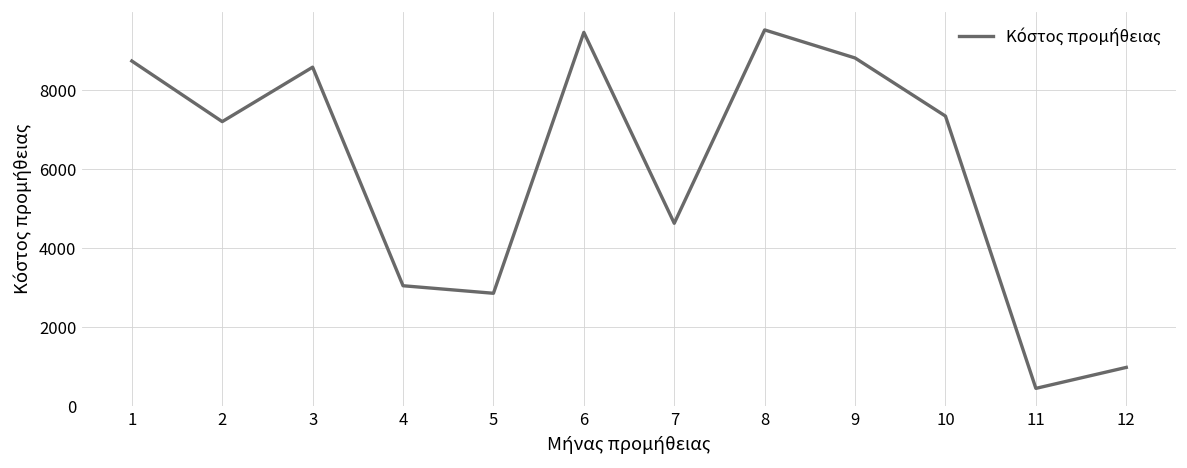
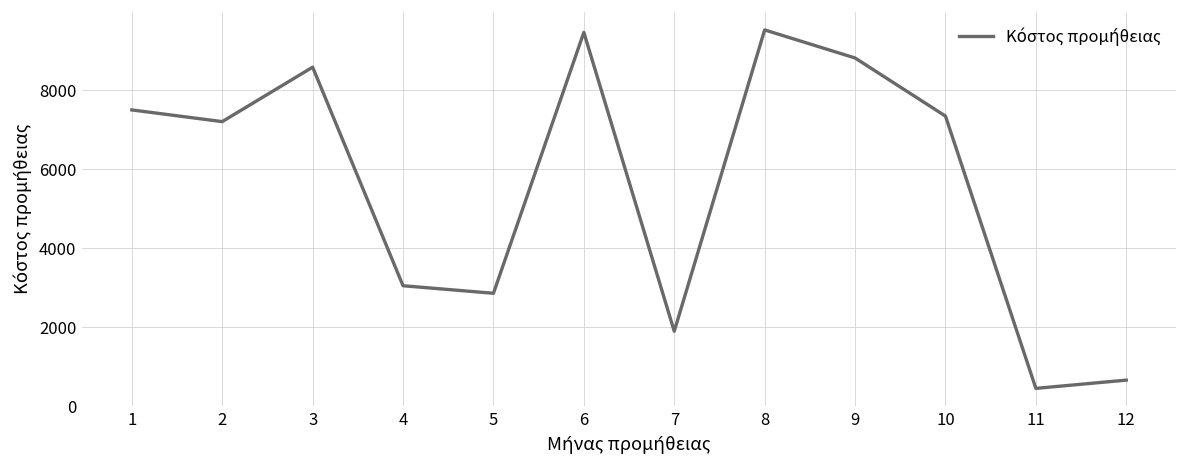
1: 8700 -> 7500
7: 4600 -> 1900
12: 1000 -> 700
